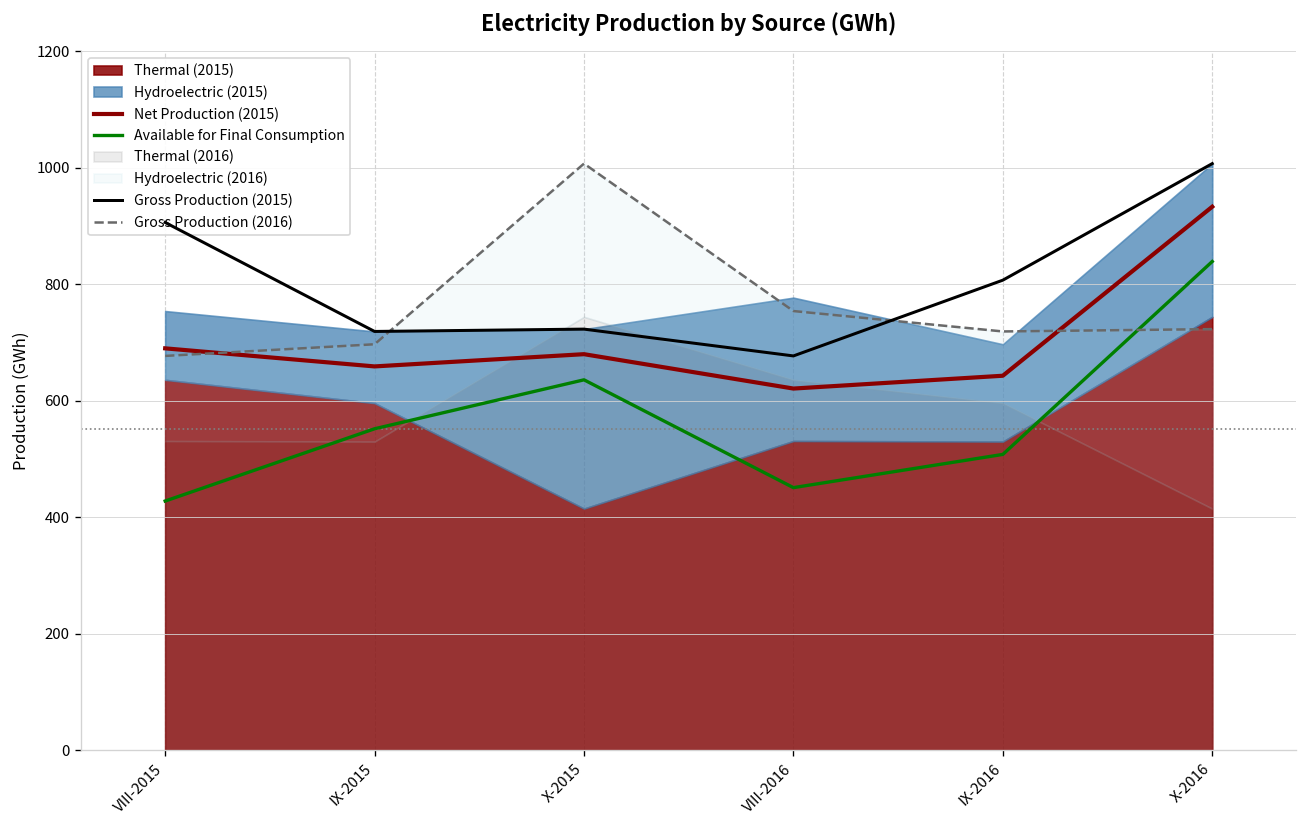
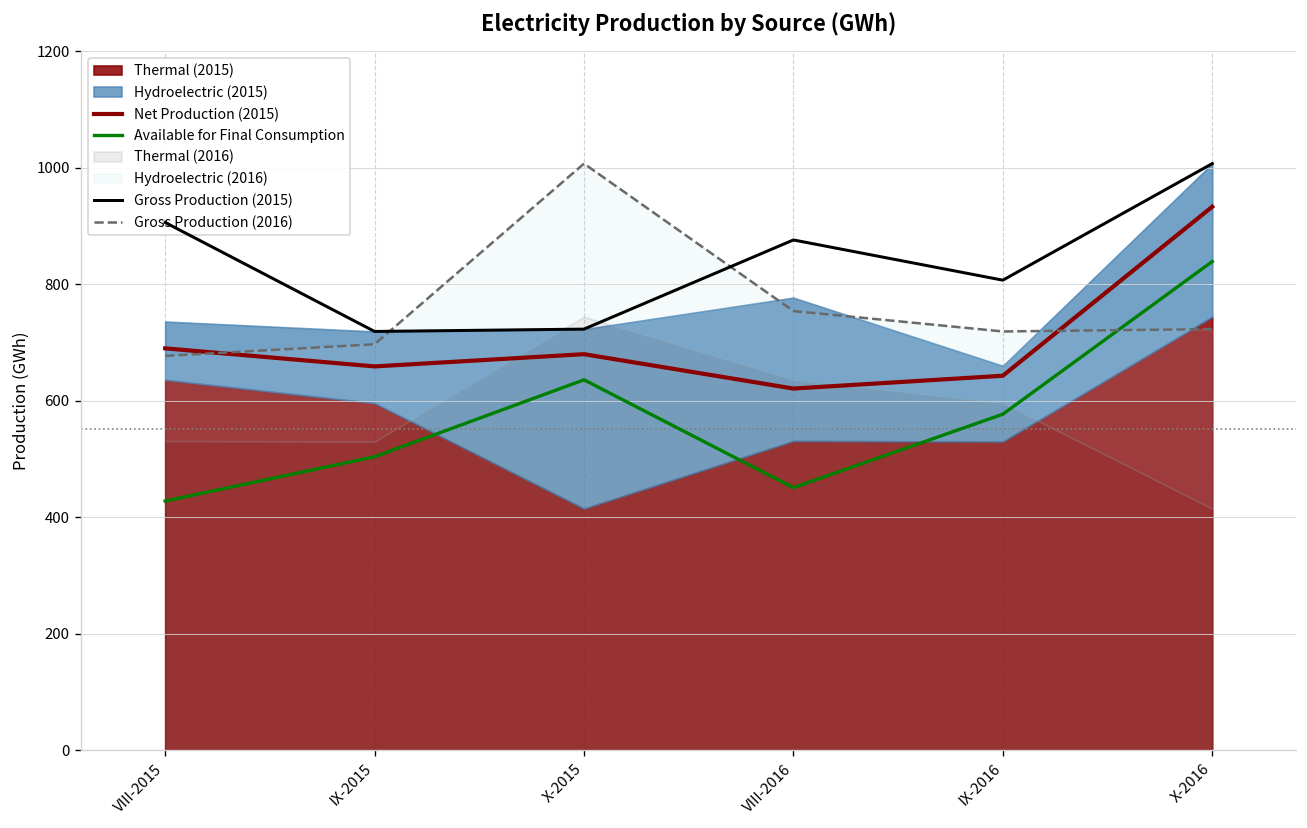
Hydroelectric (2015), VIII-2015: 120 -> 100
Available for Final Consumption, IX-2015: 550 -> 500
Gross Production (2015), VIII-2016: 680 -> 880
Available for Final Consumption, IX-2016: 510 -> 580
Hydroelectric (2015), IX-2016: 170 -> 130
